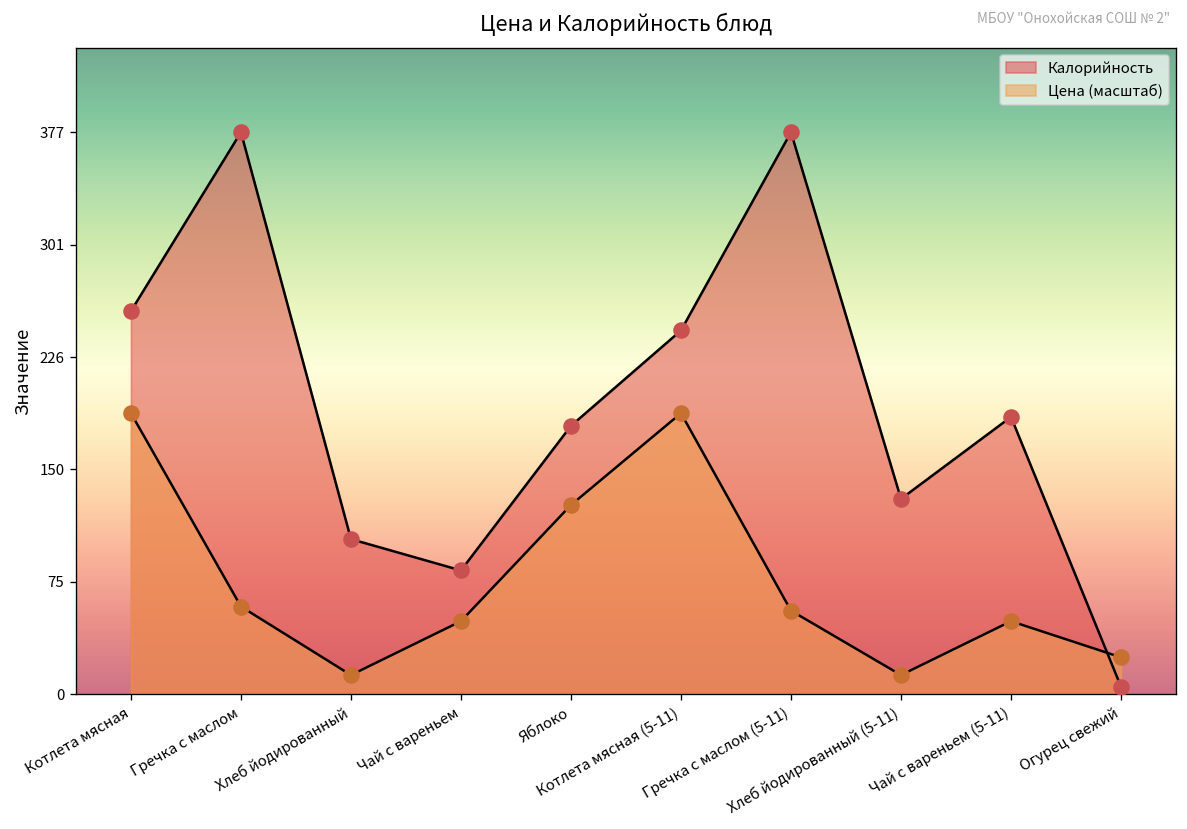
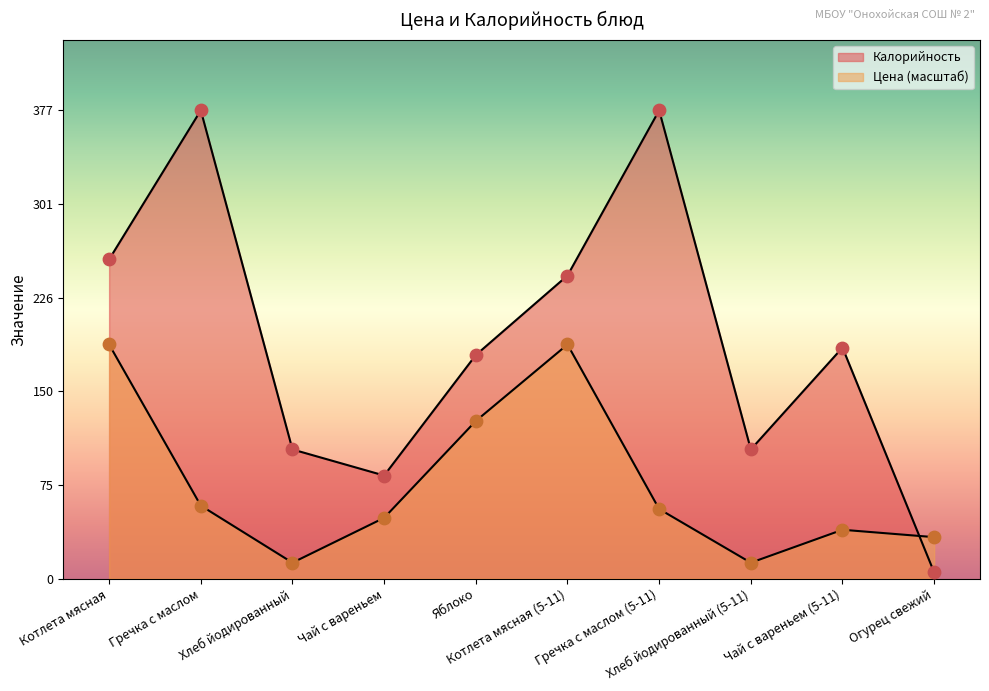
Калорийность, Хлеб йодированный (5-11): 131 -> 104
Цена (масштаб), Чай с вареньем (5-11): 49 -> 39
Цена (масштаб), Огурец свежий: 25 -> 33
